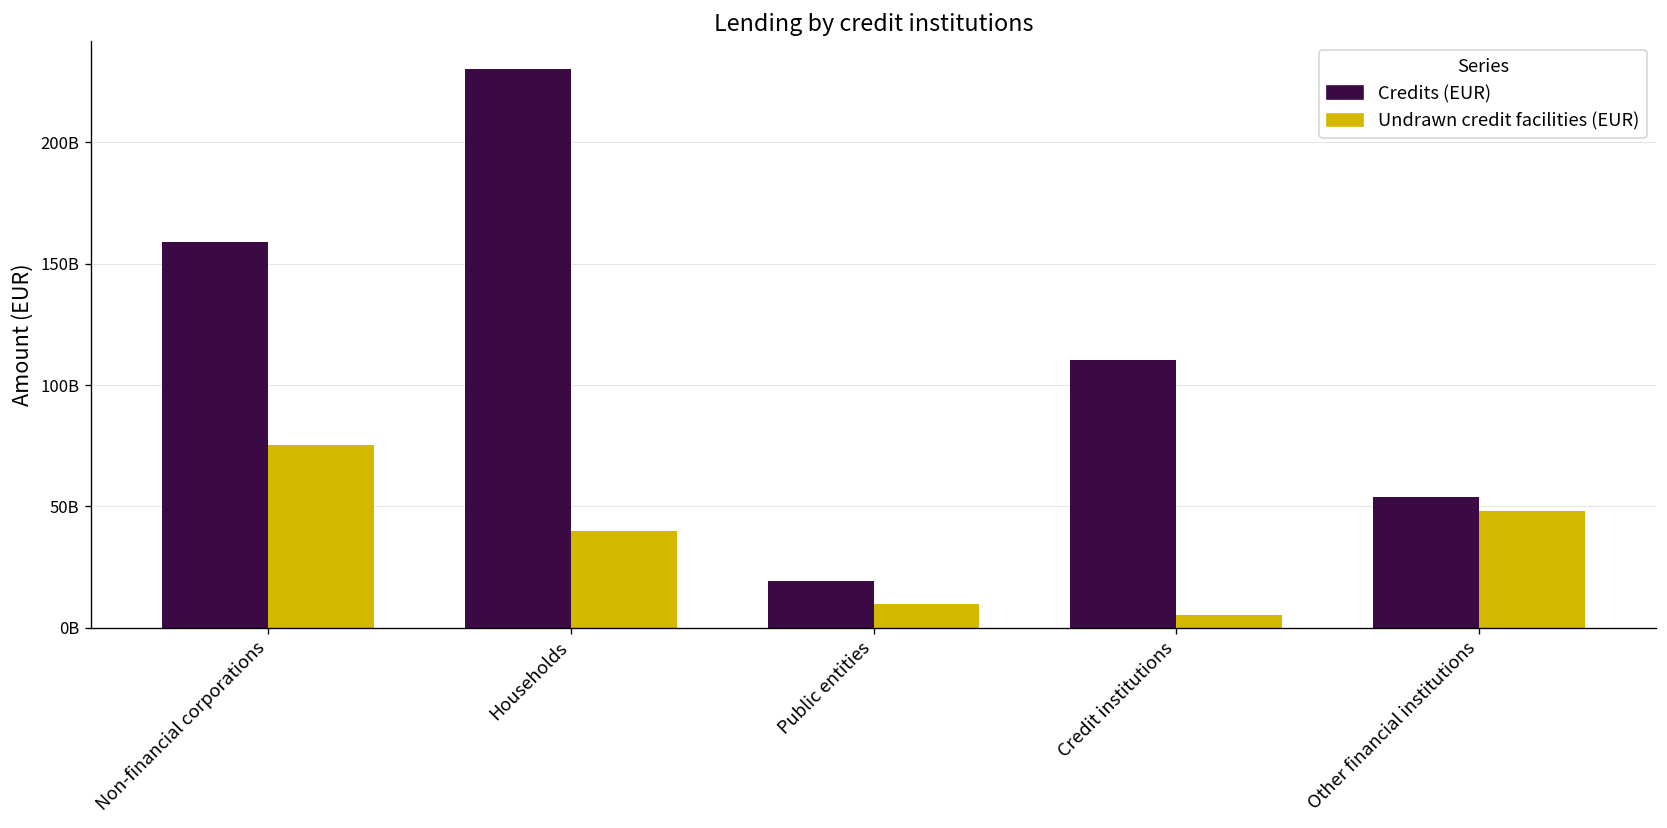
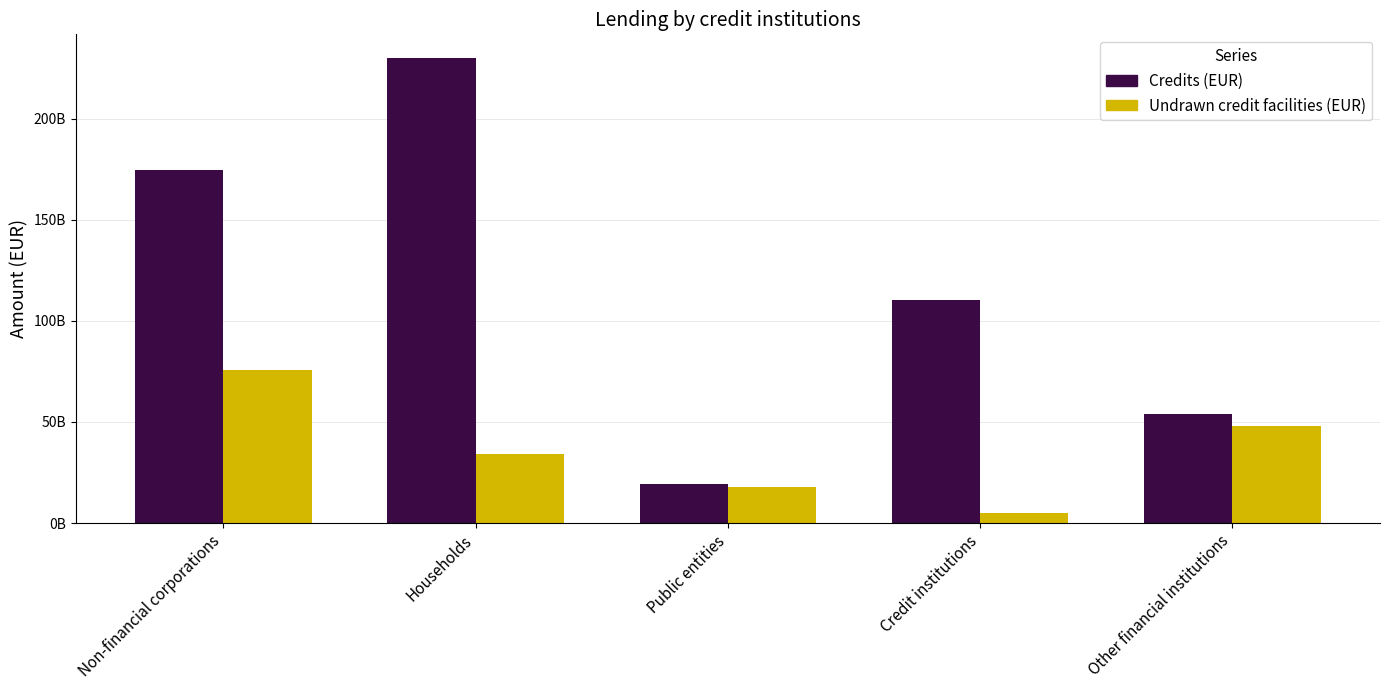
Credits (EUR), Non-financial corporations: 159000000000 -> 175000000000
Undrawn credit facilities (EUR), Households: 40000000000 -> 34000000000
Undrawn credit facilities (EUR), Public entities: 10000000000 -> 18000000000
